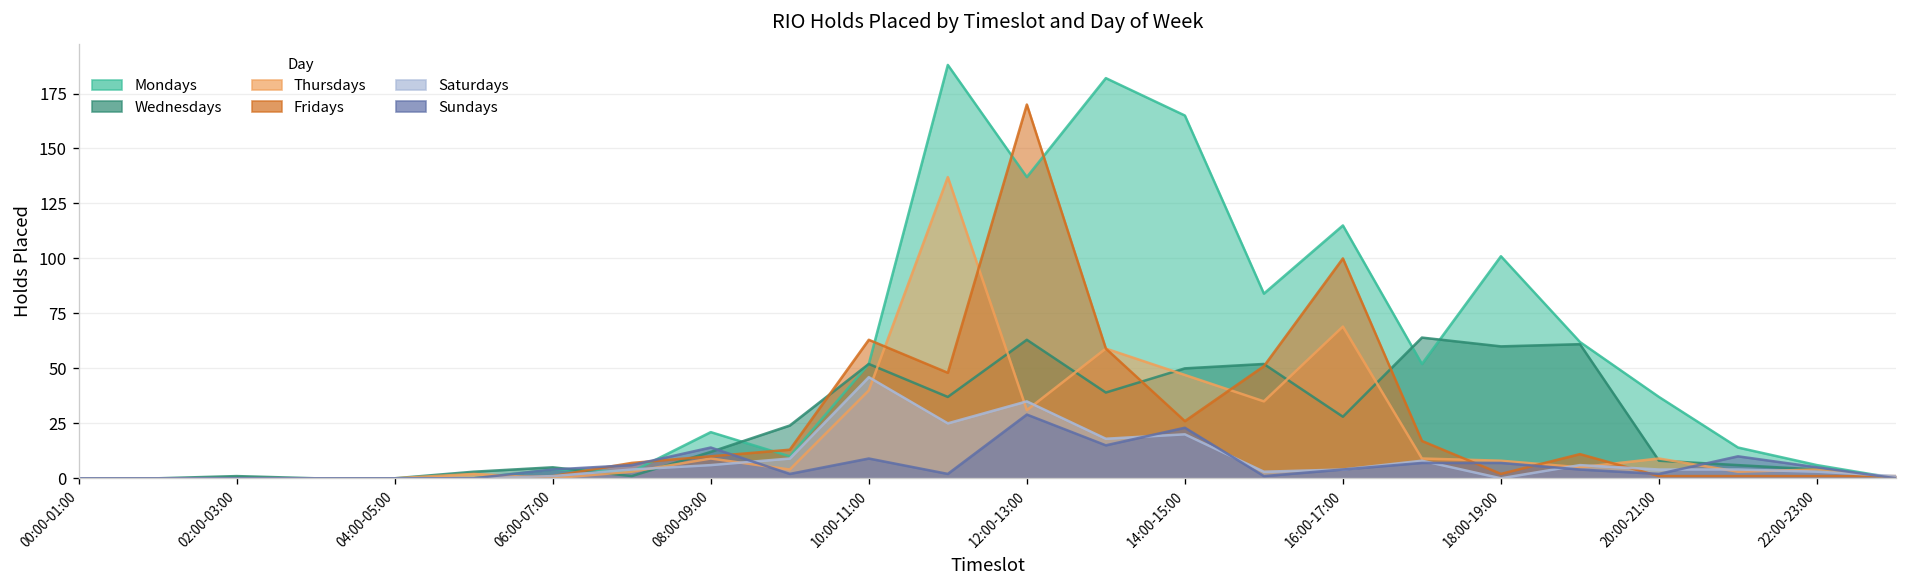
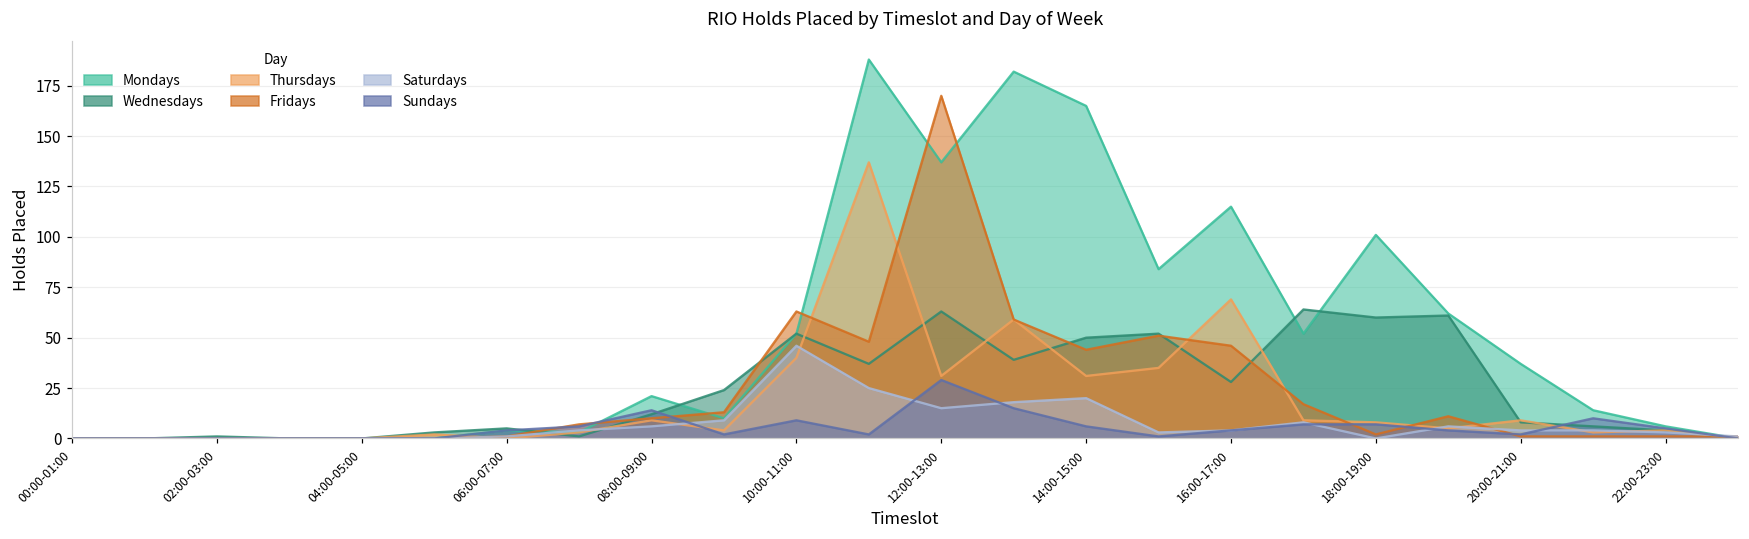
Saturdays, 12:00-13:00: 35 -> 15
Thursdays, 14:00-15:00: 47 -> 31
Fridays, 14:00-15:00: 26 -> 44
Sundays, 14:00-15:00: 23 -> 6
Fridays, 16:00-17:00: 100 -> 46
